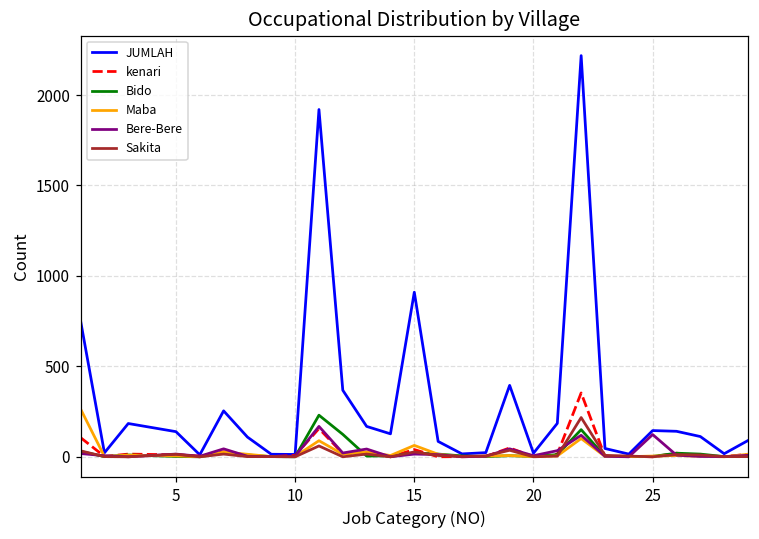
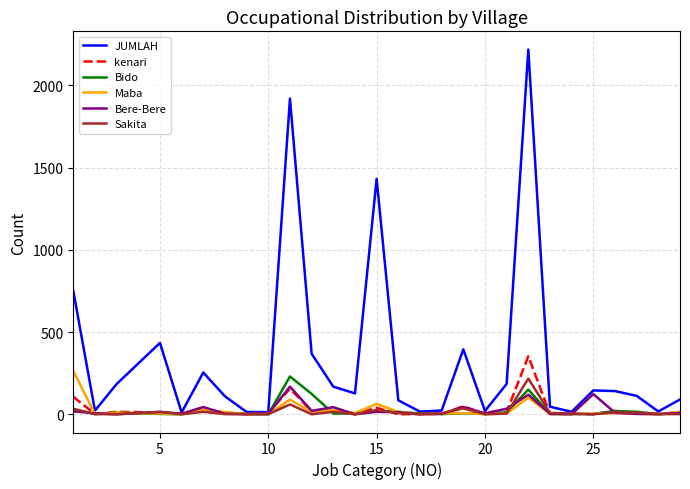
JUMLAH, 5: 140 -> 430
JUMLAH, 15: 910 -> 1430
